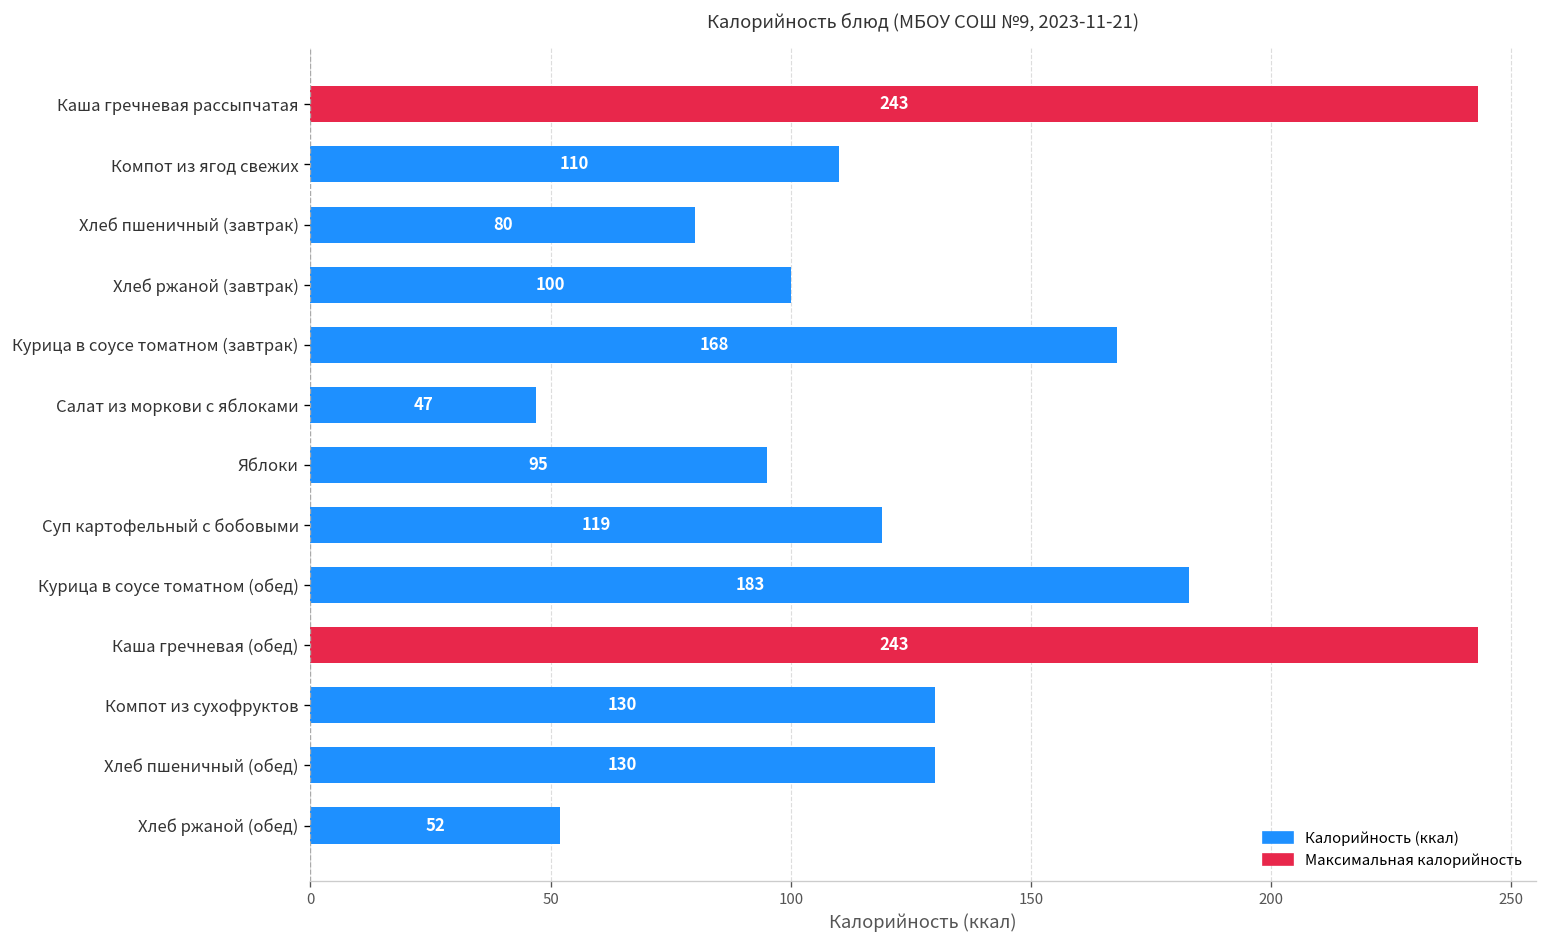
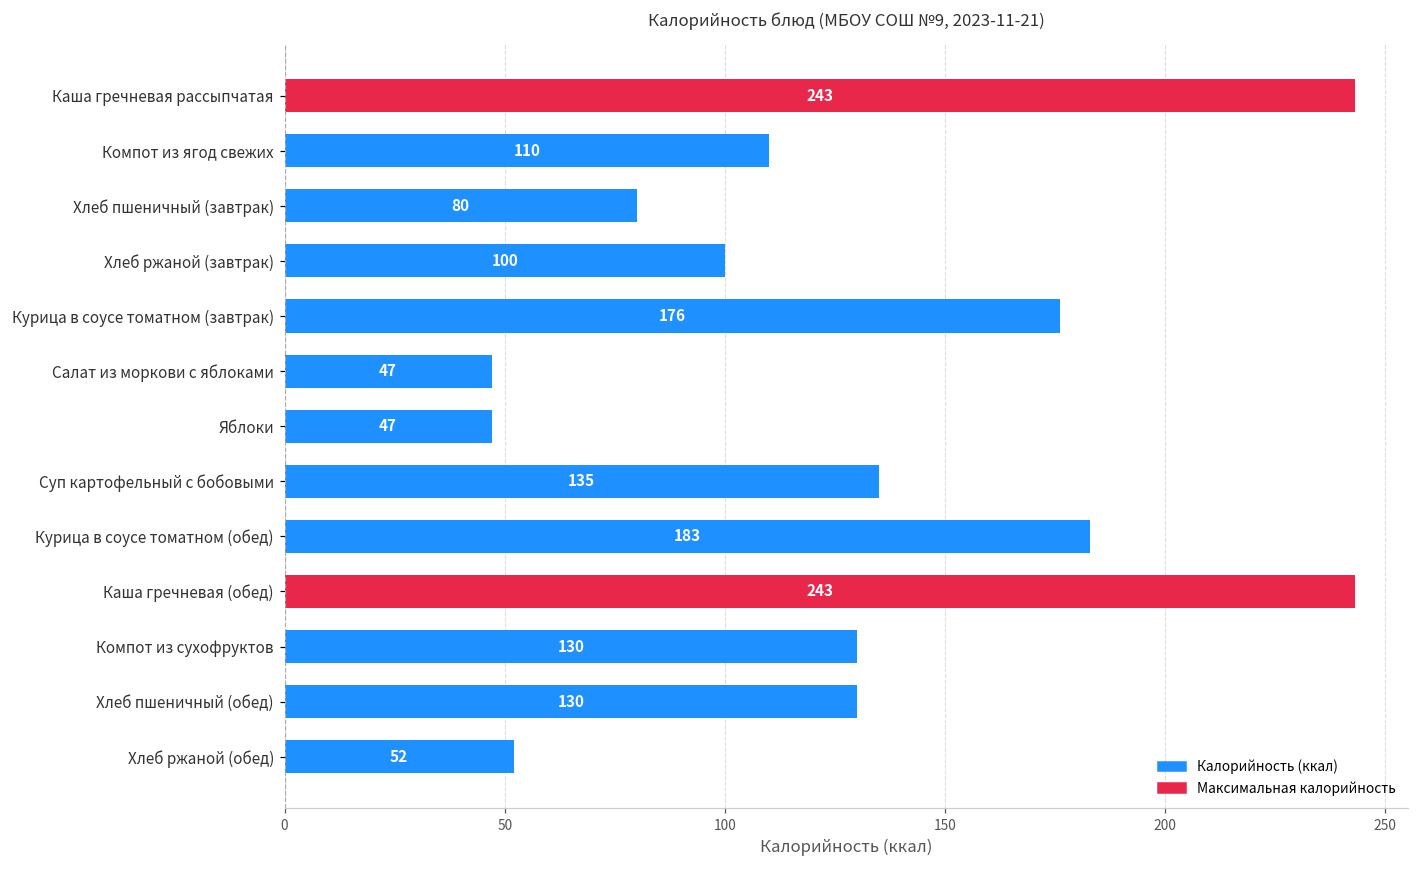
Курица в соусе томатном (завтрак): 168 -> 176
Яблоки: 95 -> 47
Суп картофельный с бобовыми: 119 -> 135
